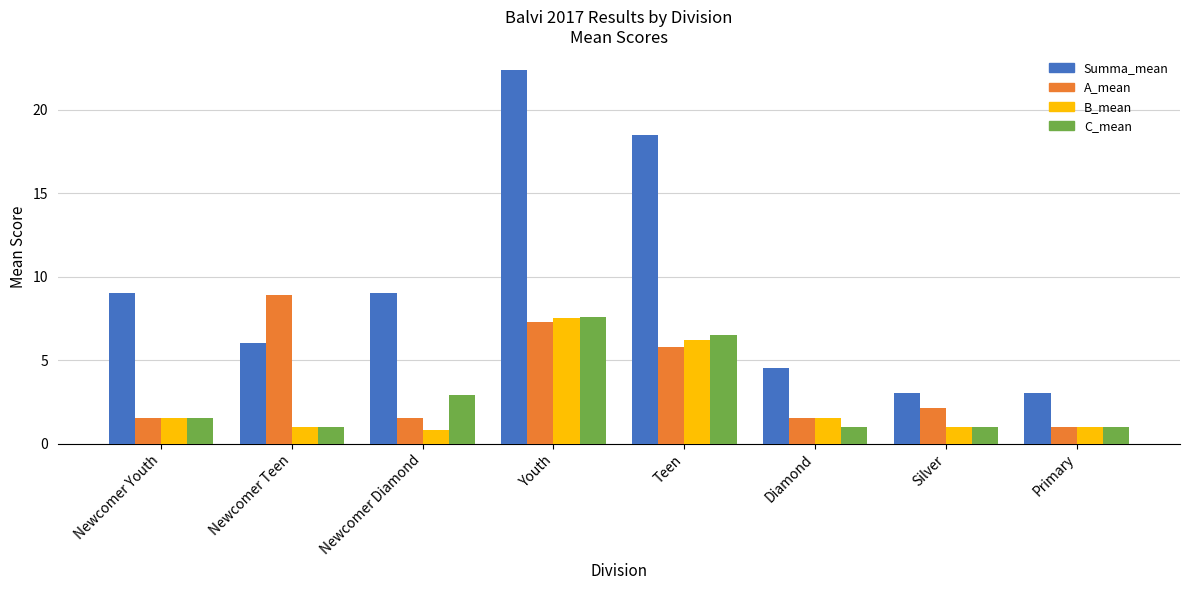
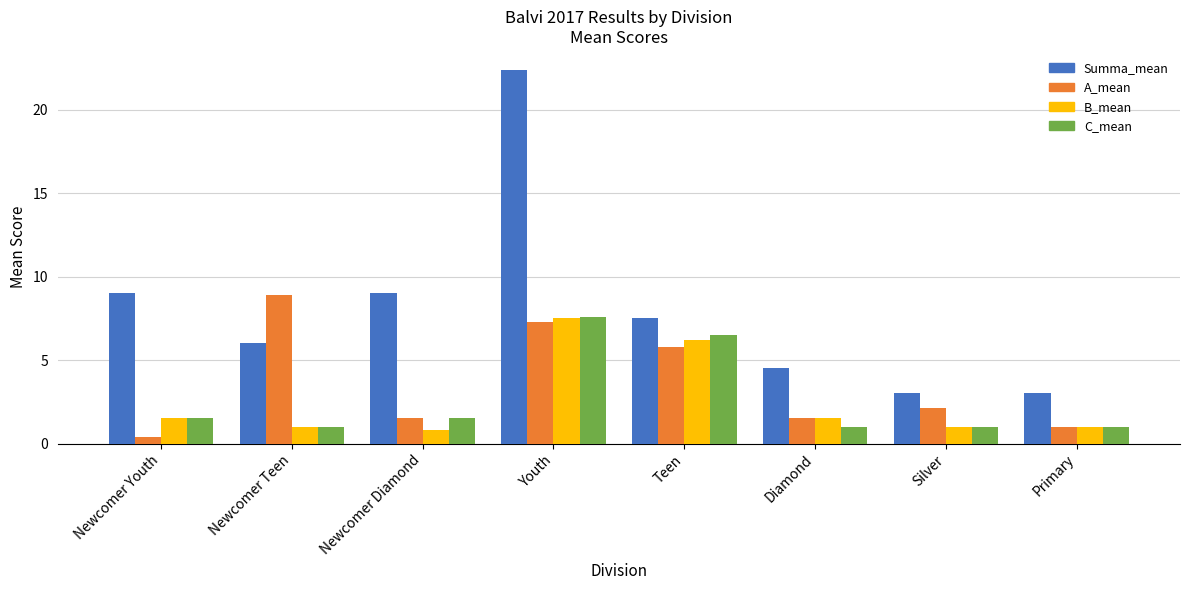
A_mean, Newcomer Youth: 1.5 -> 0.4
C_mean, Newcomer Diamond: 2.9 -> 1.5
Summa_mean, Teen: 18.5 -> 7.5
